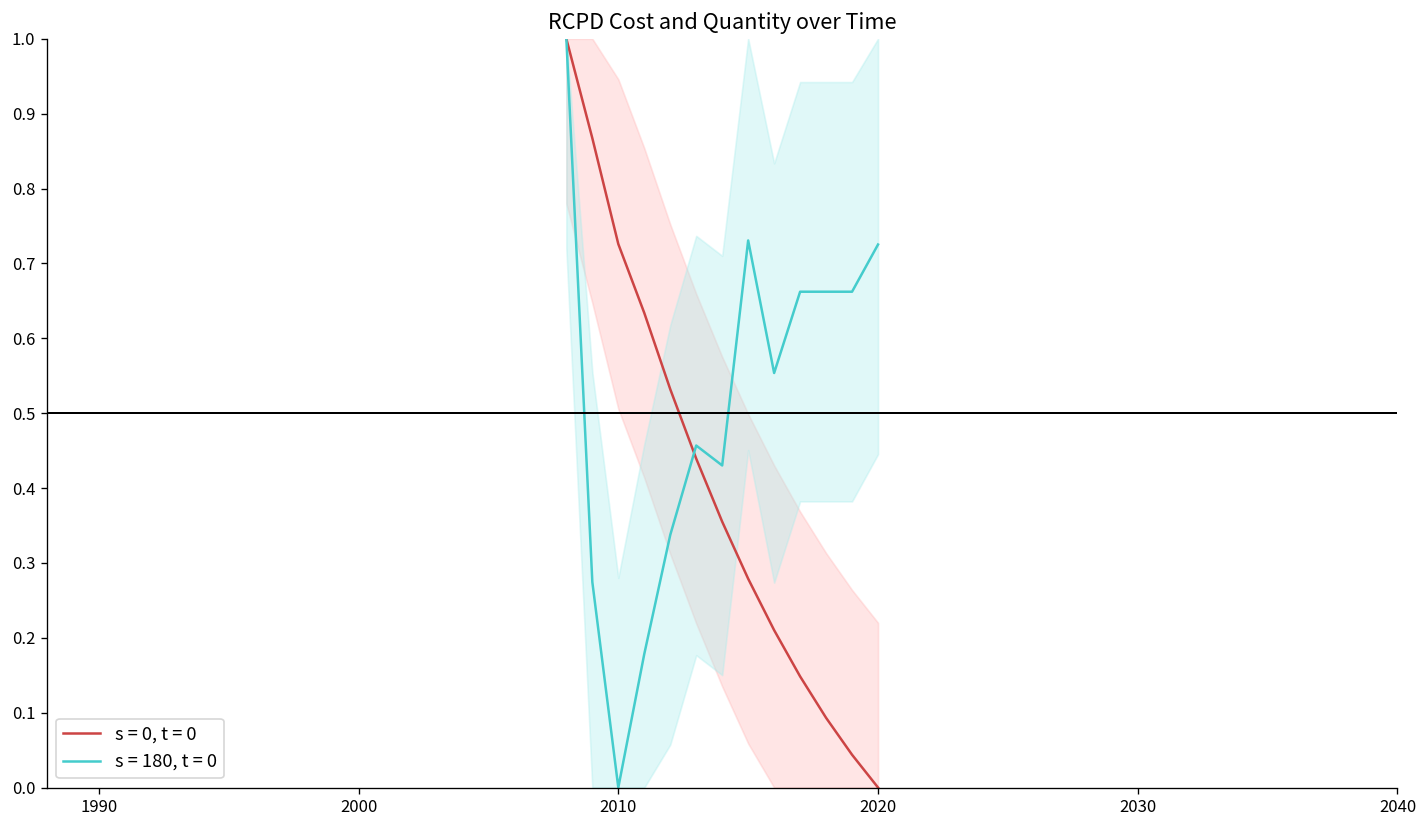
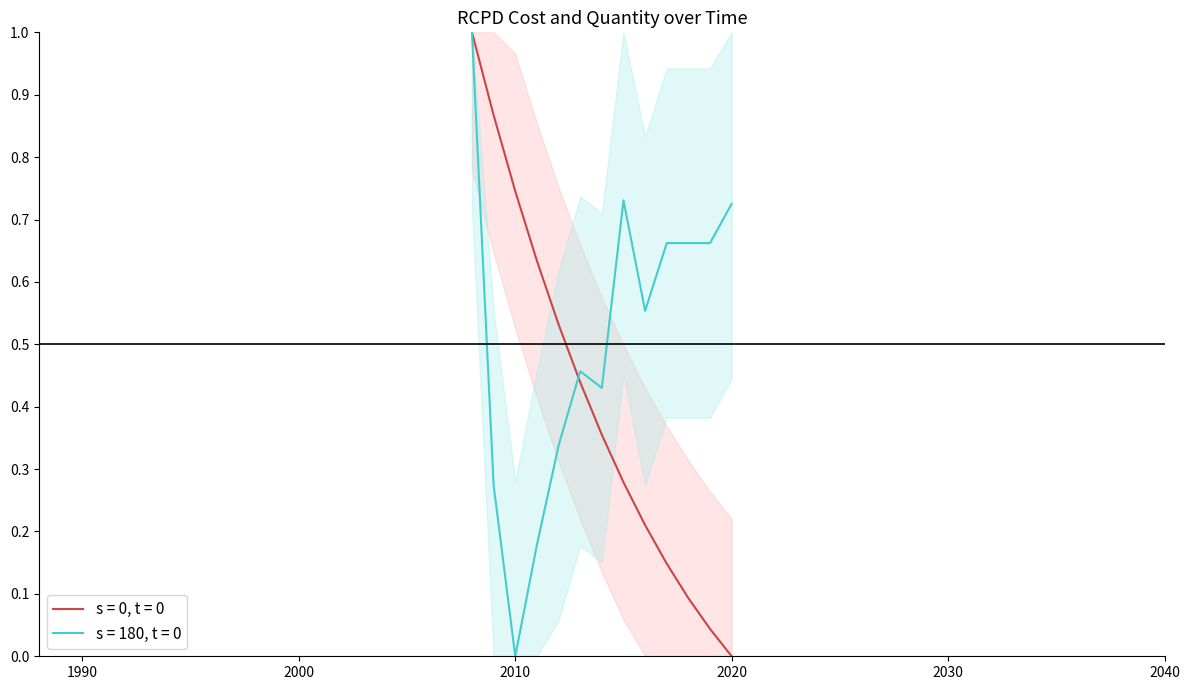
s = 0, t = 0, 2010: 0.73 -> 0.75
